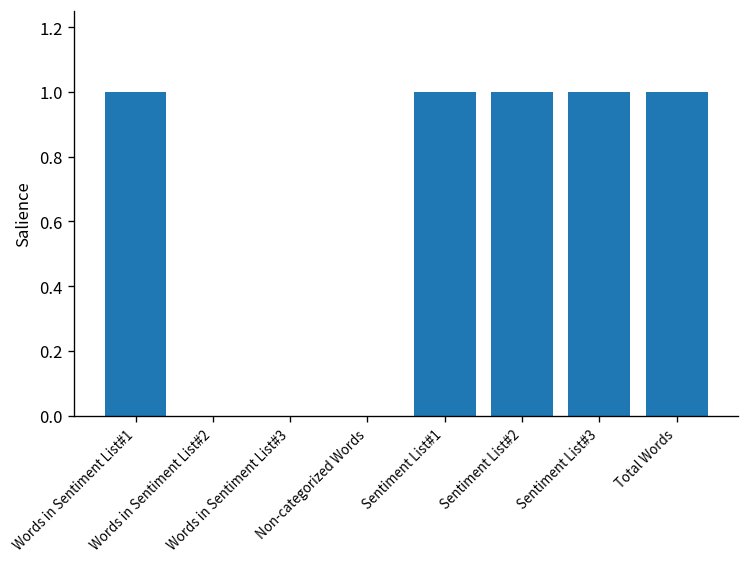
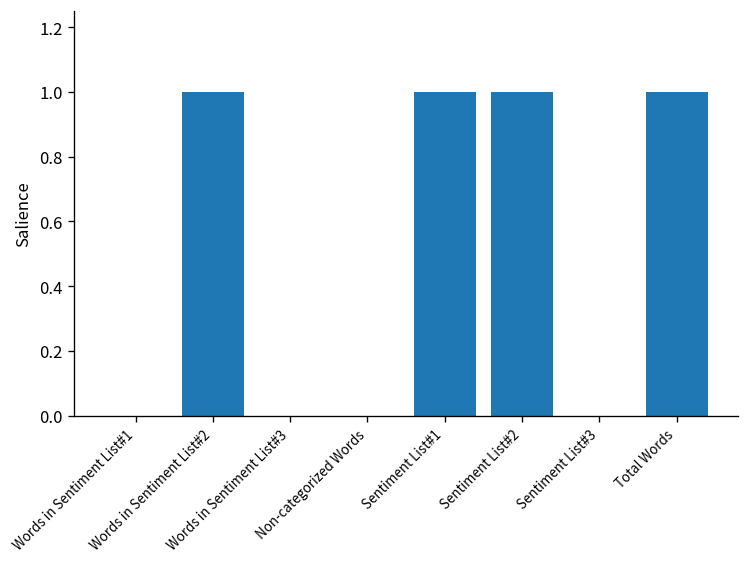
Words in Sentiment List#1: 1 -> 0
Words in Sentiment List#2: 0 -> 1
Sentiment List#3: 1 -> 0
